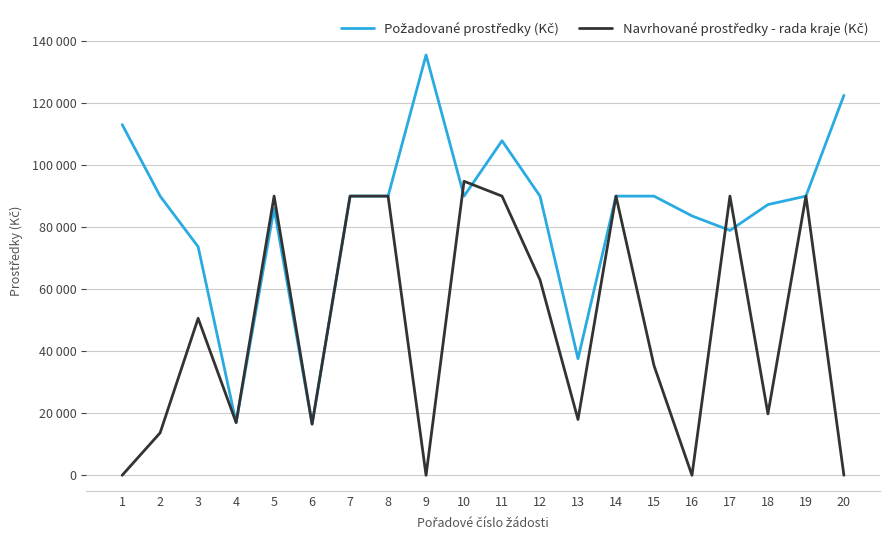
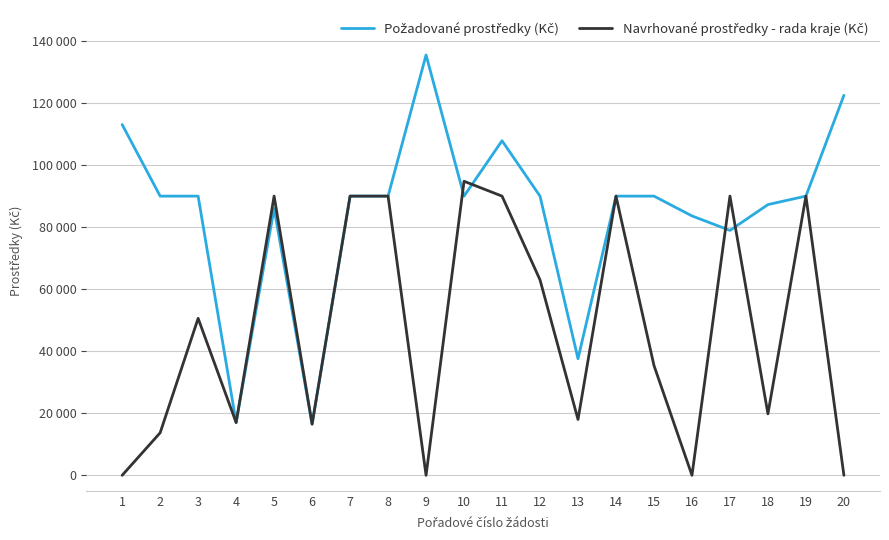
Požadované prostředky (Kč), 3: 74000 -> 90000
